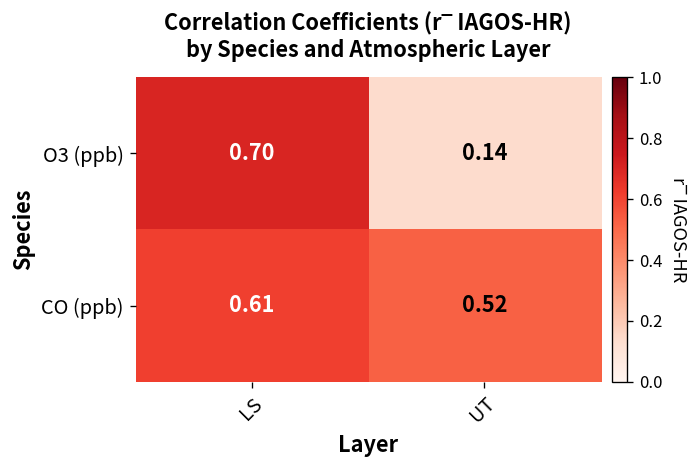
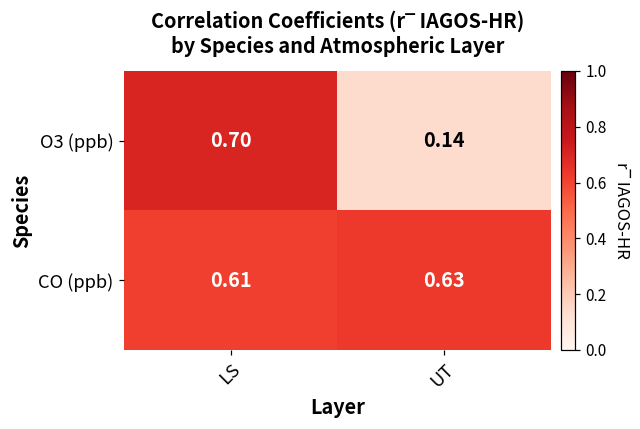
CO (ppb), UT: 0.52 -> 0.63
